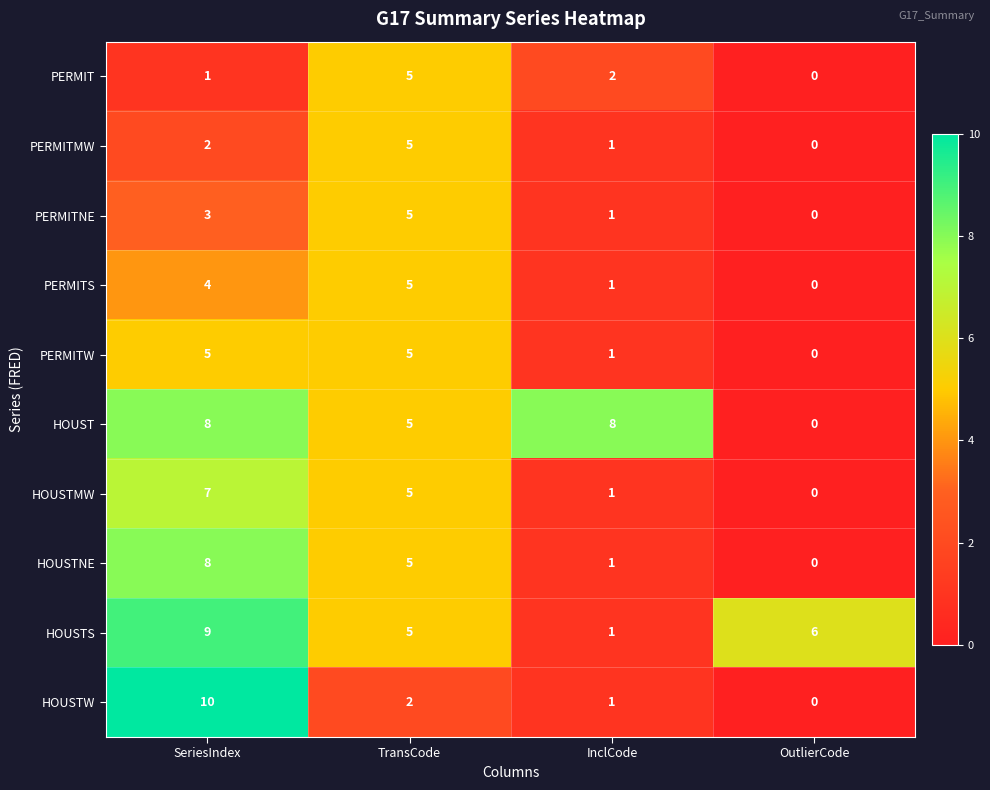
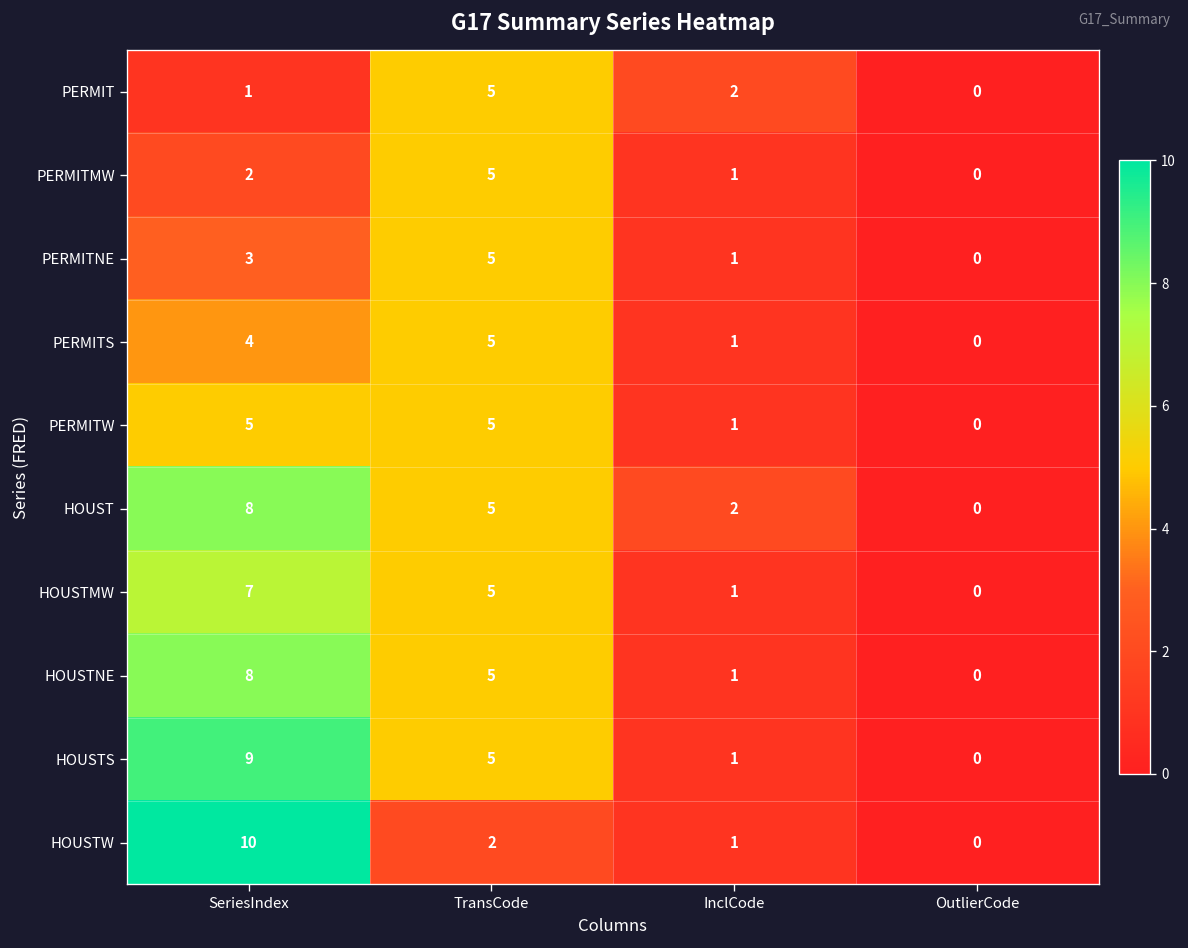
HOUST, InclCode: 8 -> 2
HOUSTS, OutlierCode: 6 -> 0
